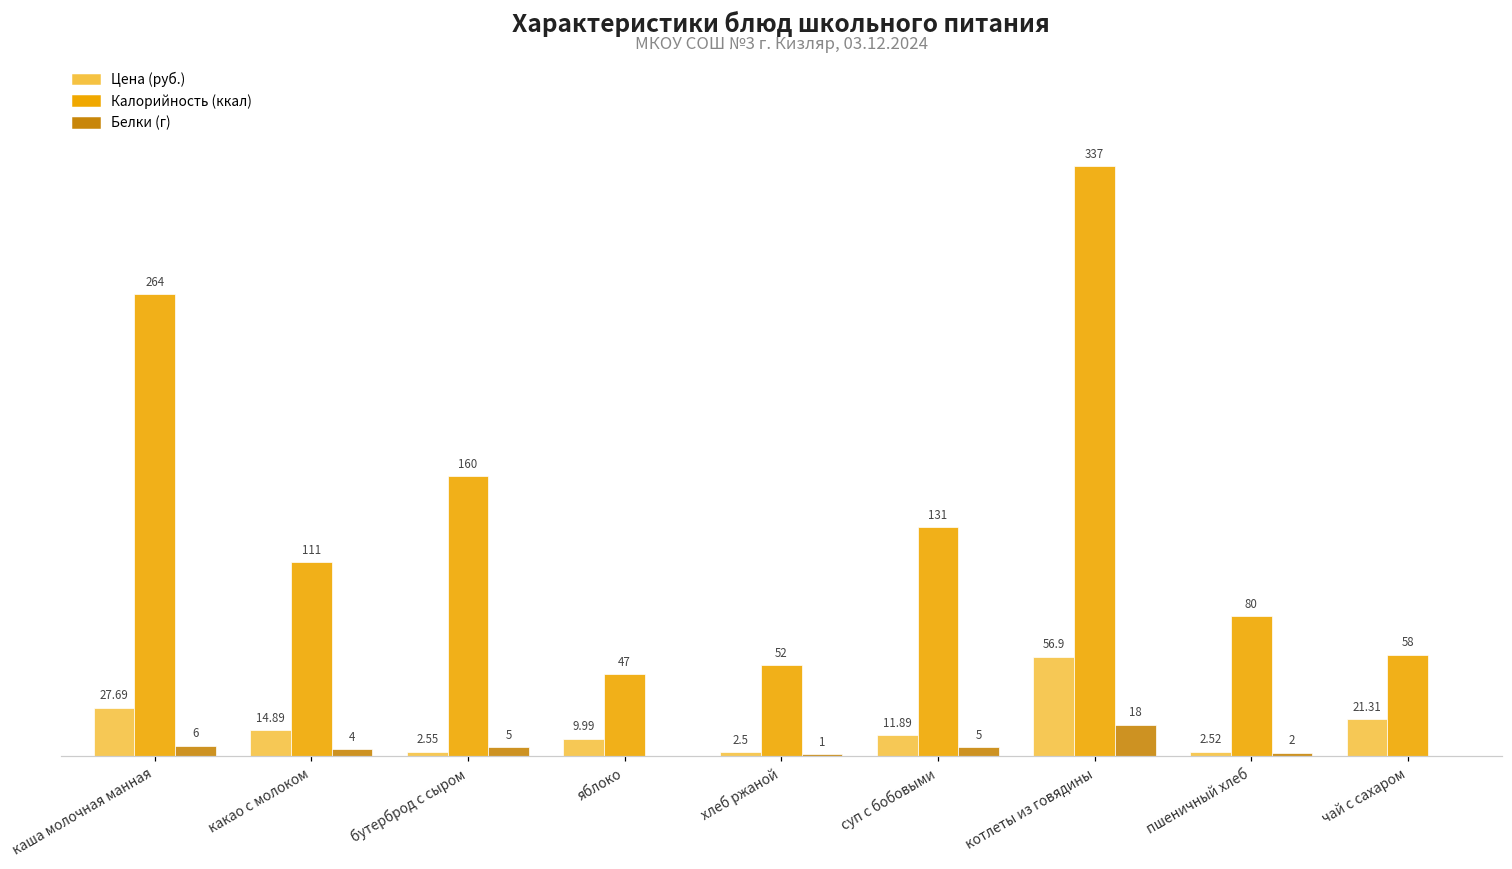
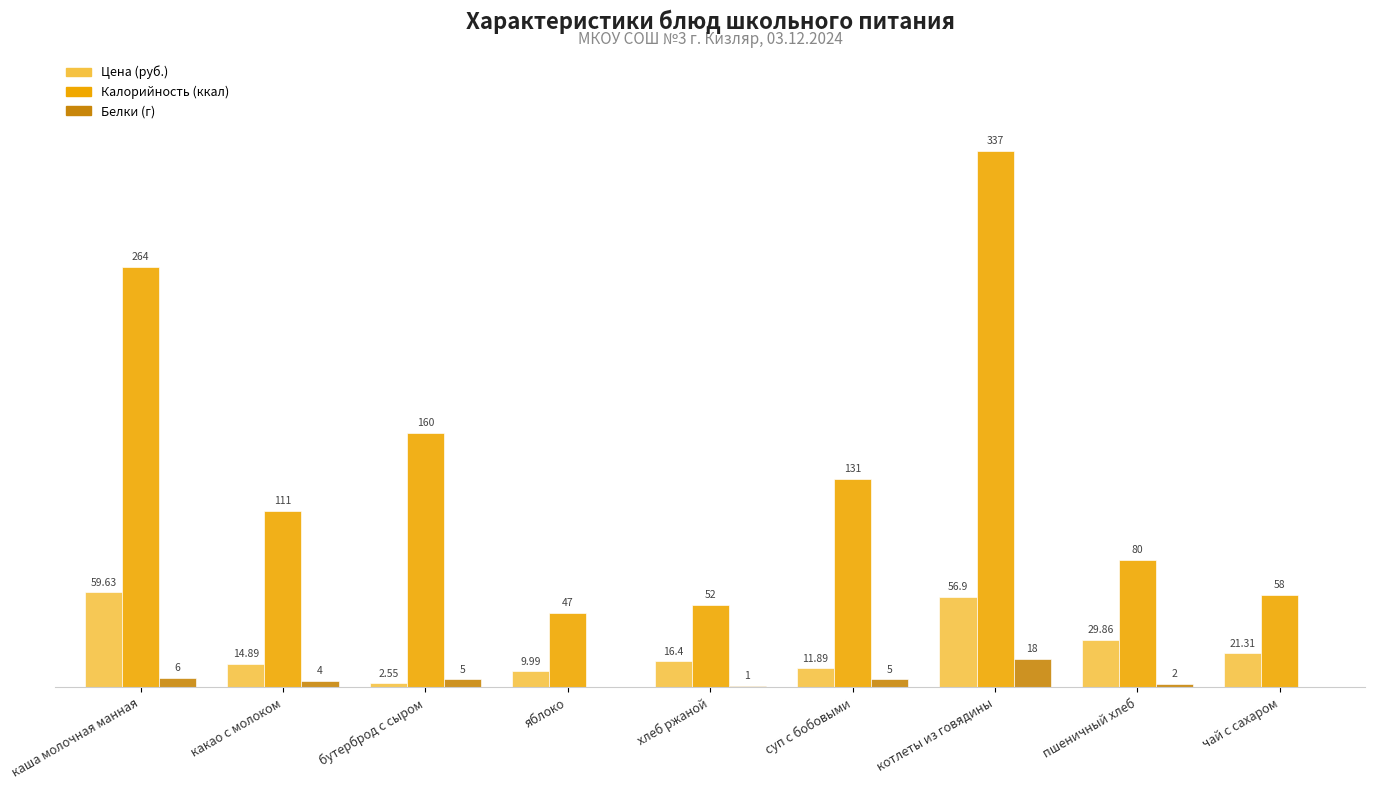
Цена (руб.), каша молочная манная: 27.69 -> 59.63
Цена (руб.), хлеб ржаной: 2.5 -> 16.4
Цена (руб.), пшеничный хлеб: 2.52 -> 29.86
